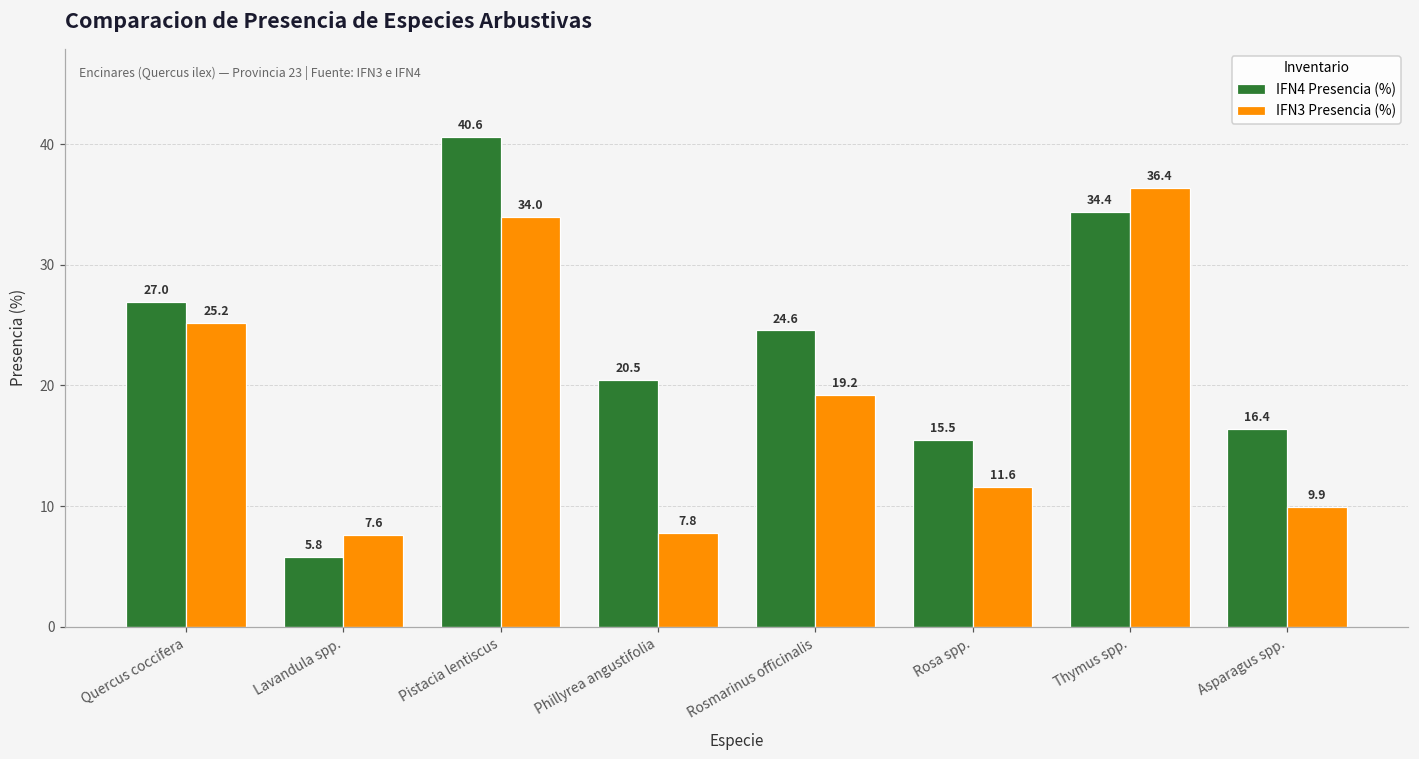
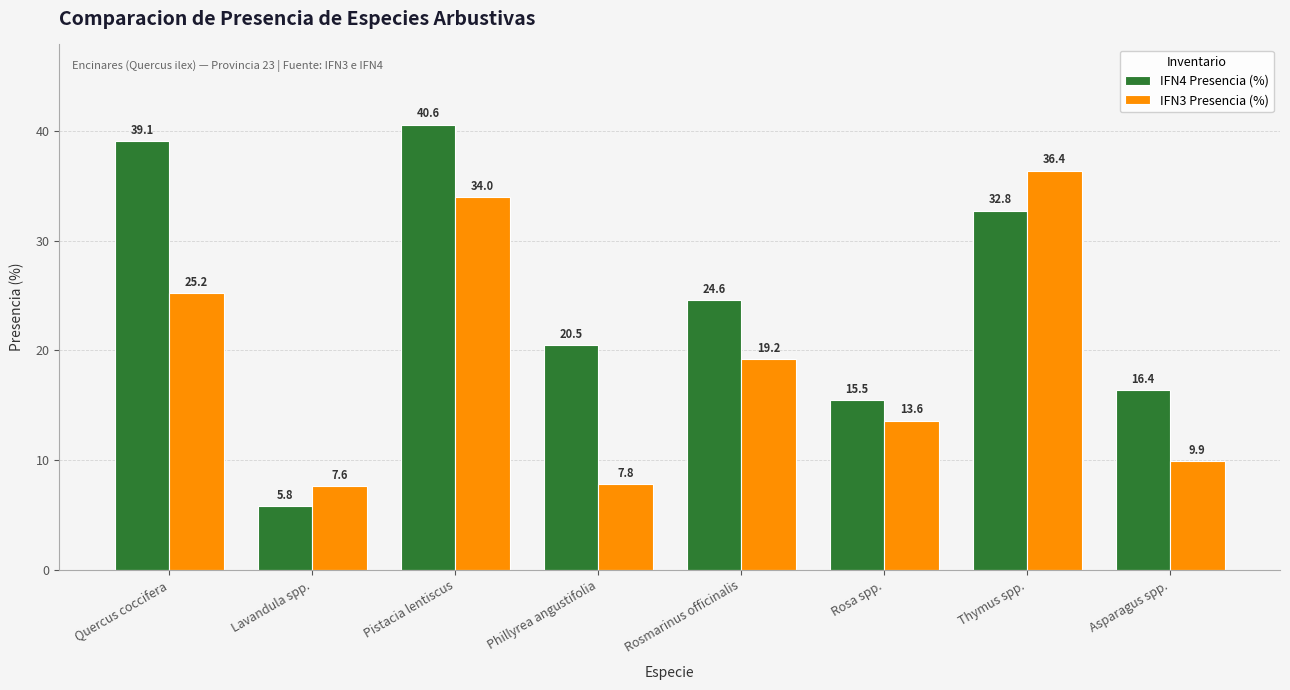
IFN4 Presencia (%), Quercus coccifera: 27.0 -> 39.1
IFN3 Presencia (%), Rosa spp.: 11.6 -> 13.6
IFN4 Presencia (%), Thymus spp.: 34.4 -> 32.8
